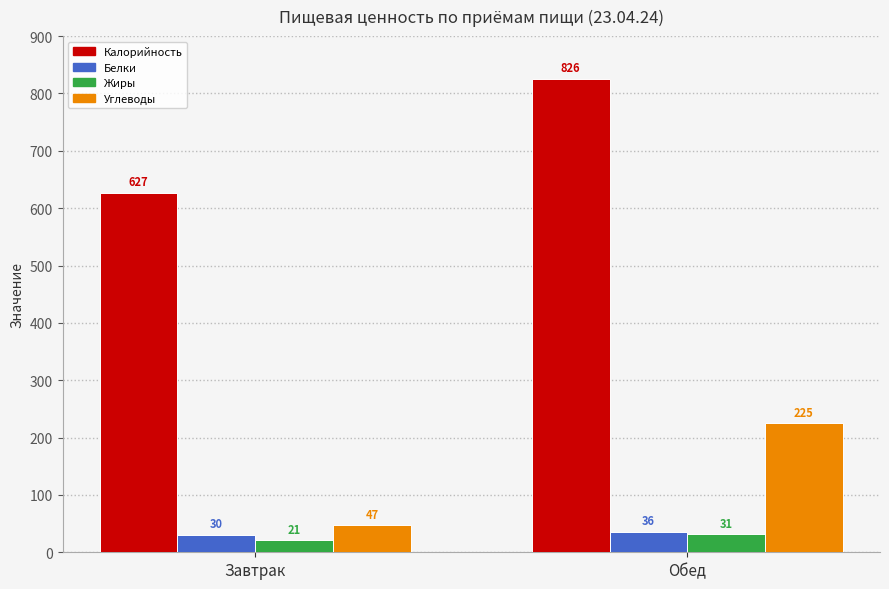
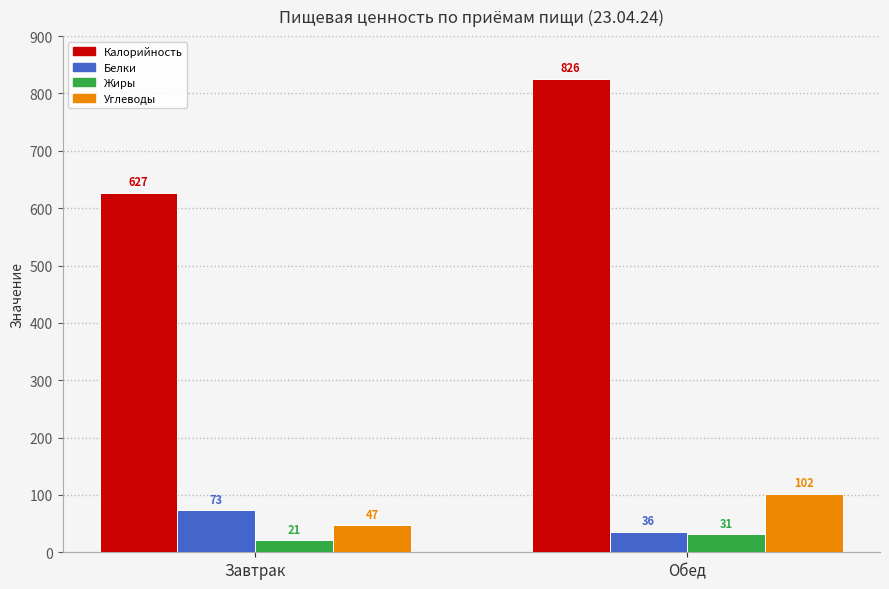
Белки, Завтрак: 30 -> 73
Углеводы, Обед: 225 -> 102
